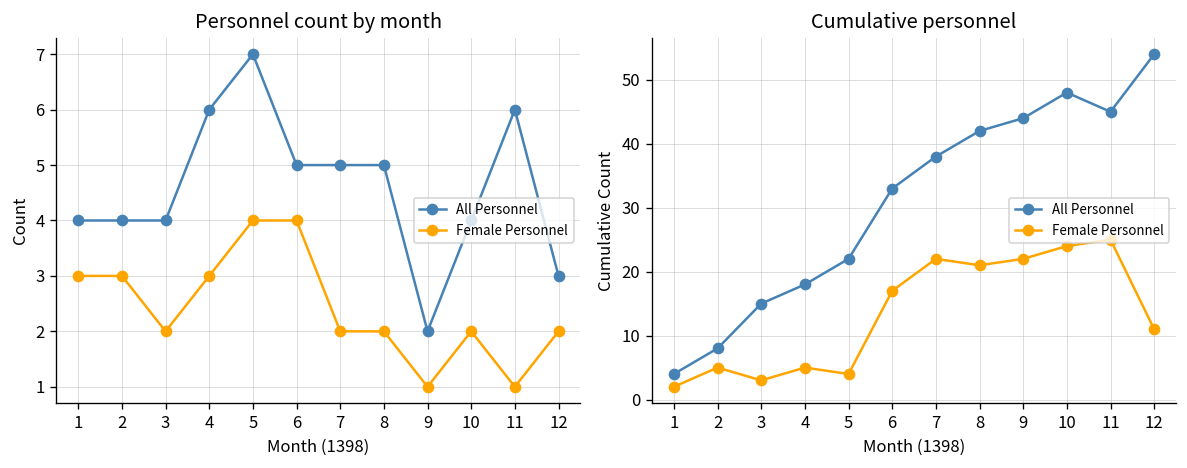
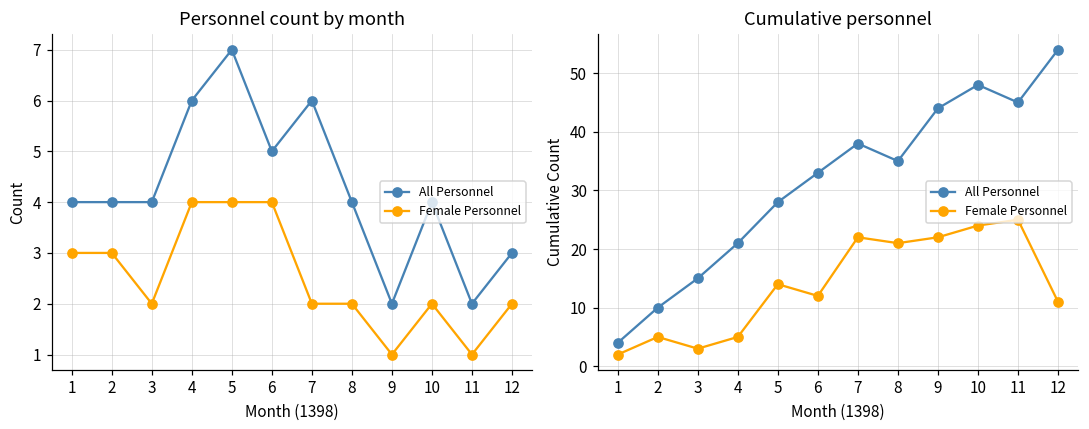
Personnel count by month, Female Personnel, 4: 3 -> 4
Personnel count by month, All Personnel, 7: 5 -> 6
Personnel count by month, All Personnel, 8: 5 -> 4
Personnel count by month, All Personnel, 11: 6 -> 2
Cumulative personnel, All Personnel, 2: 8 -> 10
Cumulative personnel, All Personnel, 4: 18 -> 21
Cumulative personnel, All Personnel, 5: 22 -> 28
Cumulative personnel, Female Personnel, 5: 4 -> 14
Cumulative personnel, Female Personnel, 6: 17 -> 12
Cumulative personnel, All Personnel, 8: 42 -> 35
